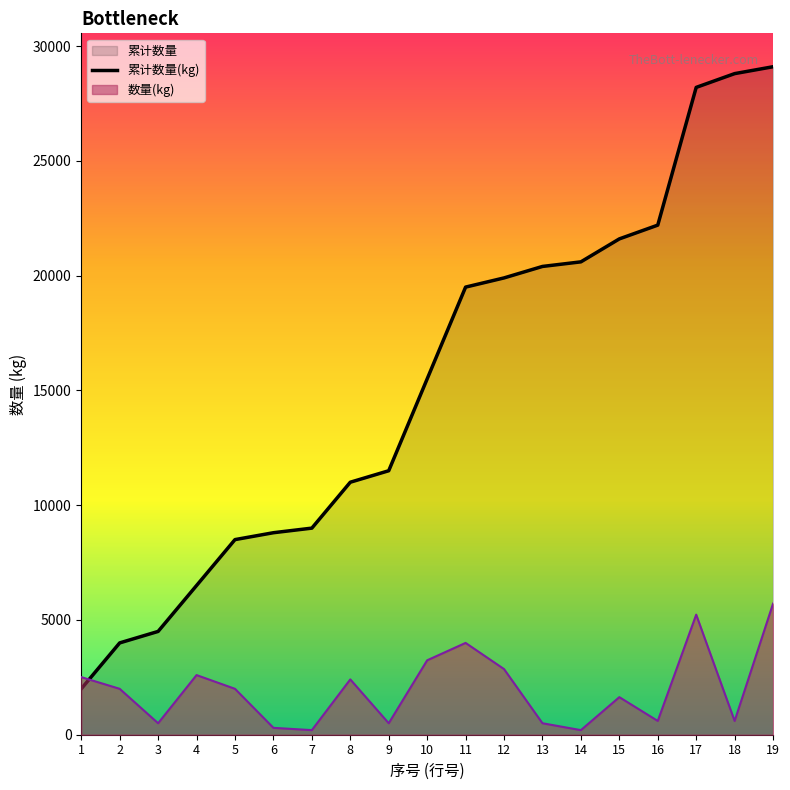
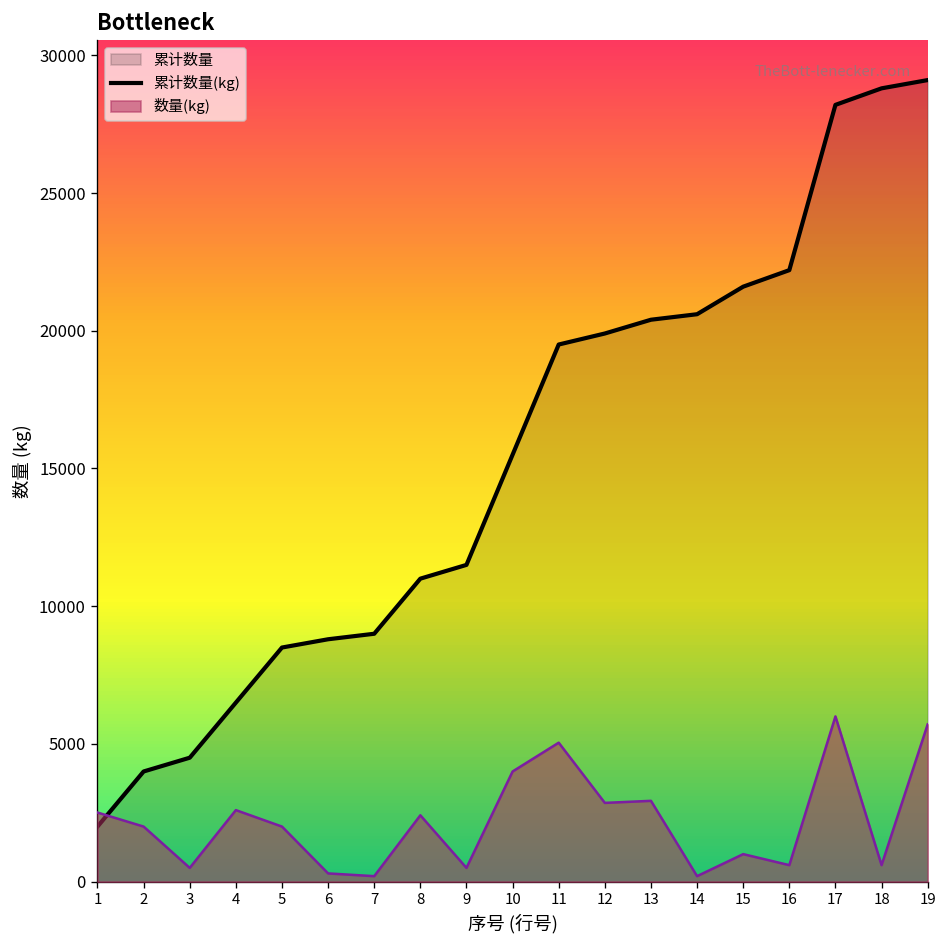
数量(kg), 10: 3200 -> 4000
数量(kg), 11: 4000 -> 5000
数量(kg), 13: 500 -> 2900
数量(kg), 15: 1600 -> 1000
数量(kg), 17: 5200 -> 6000
